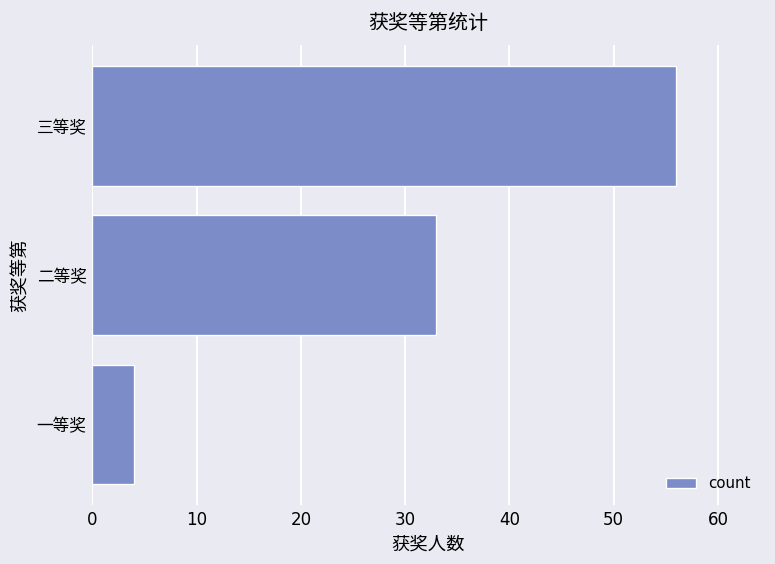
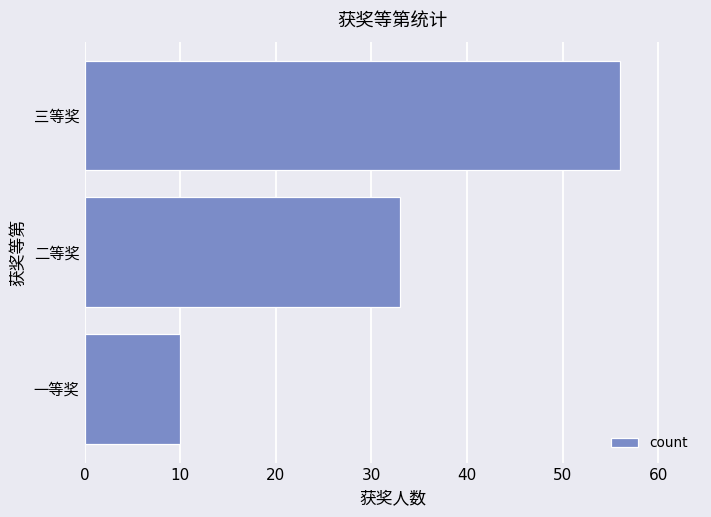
一等奖: 4 -> 10
